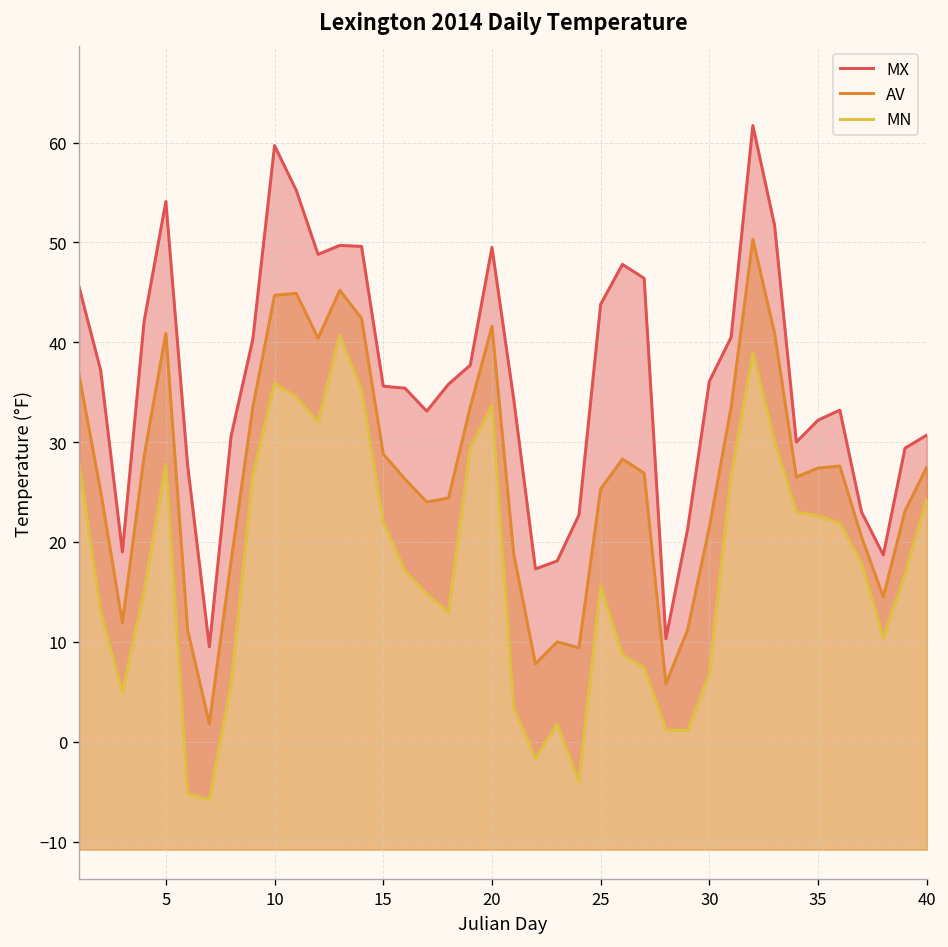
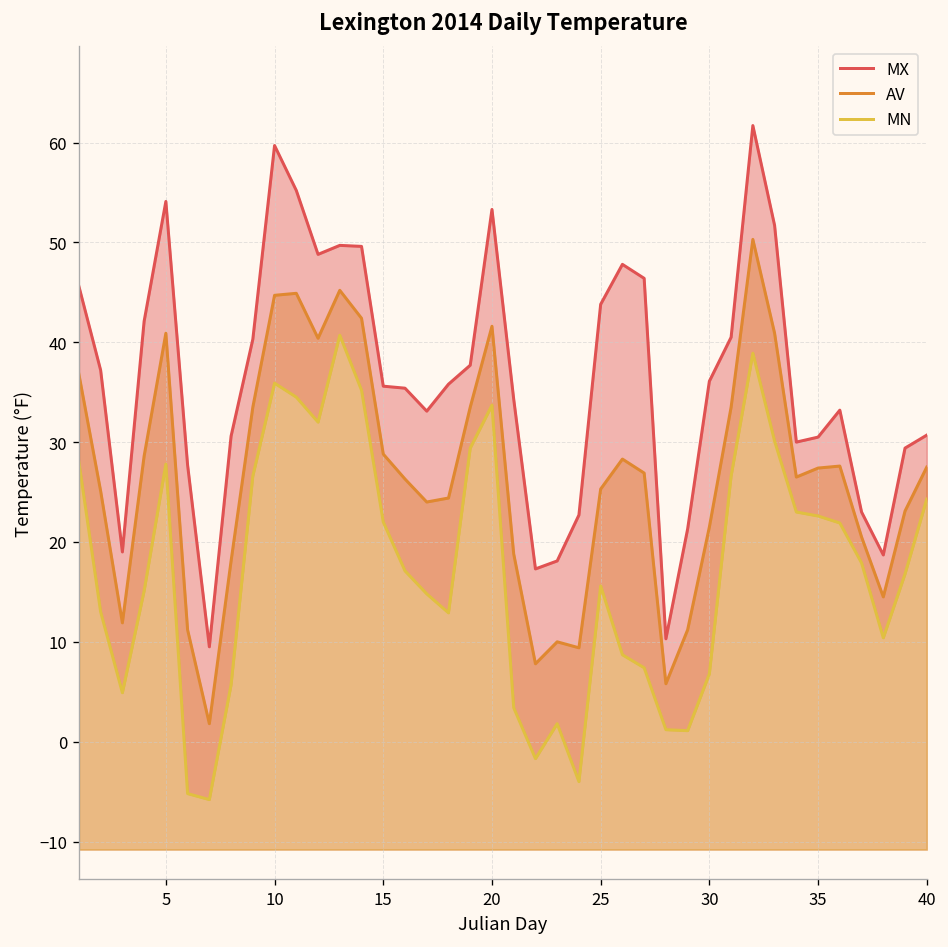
MX, 20: 50 -> 53
MX, 35: 32 -> 31
